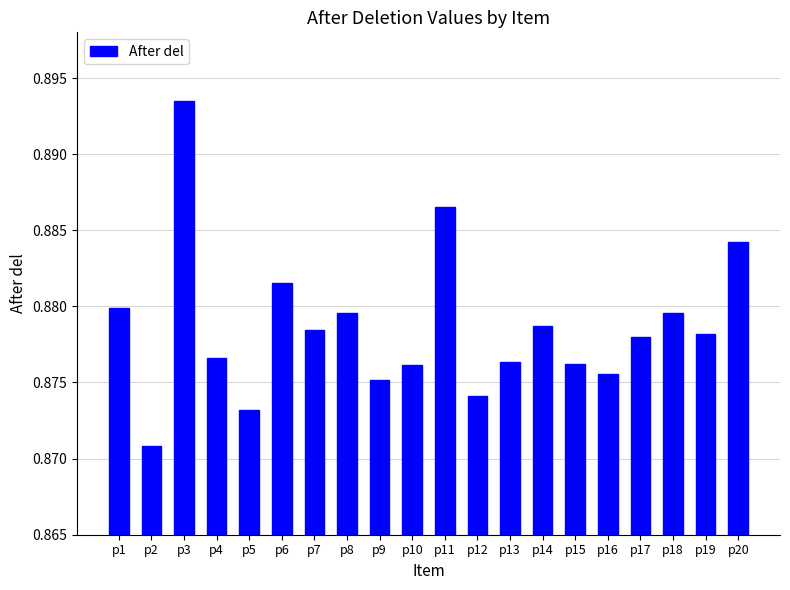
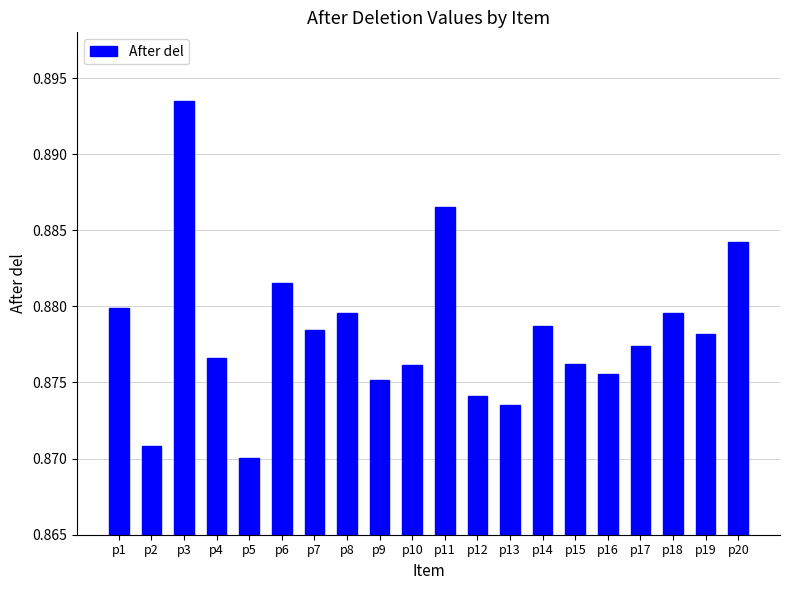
p5: 0.8732 -> 0.8700
p13: 0.8764 -> 0.8735
p17: 0.8780 -> 0.8774
